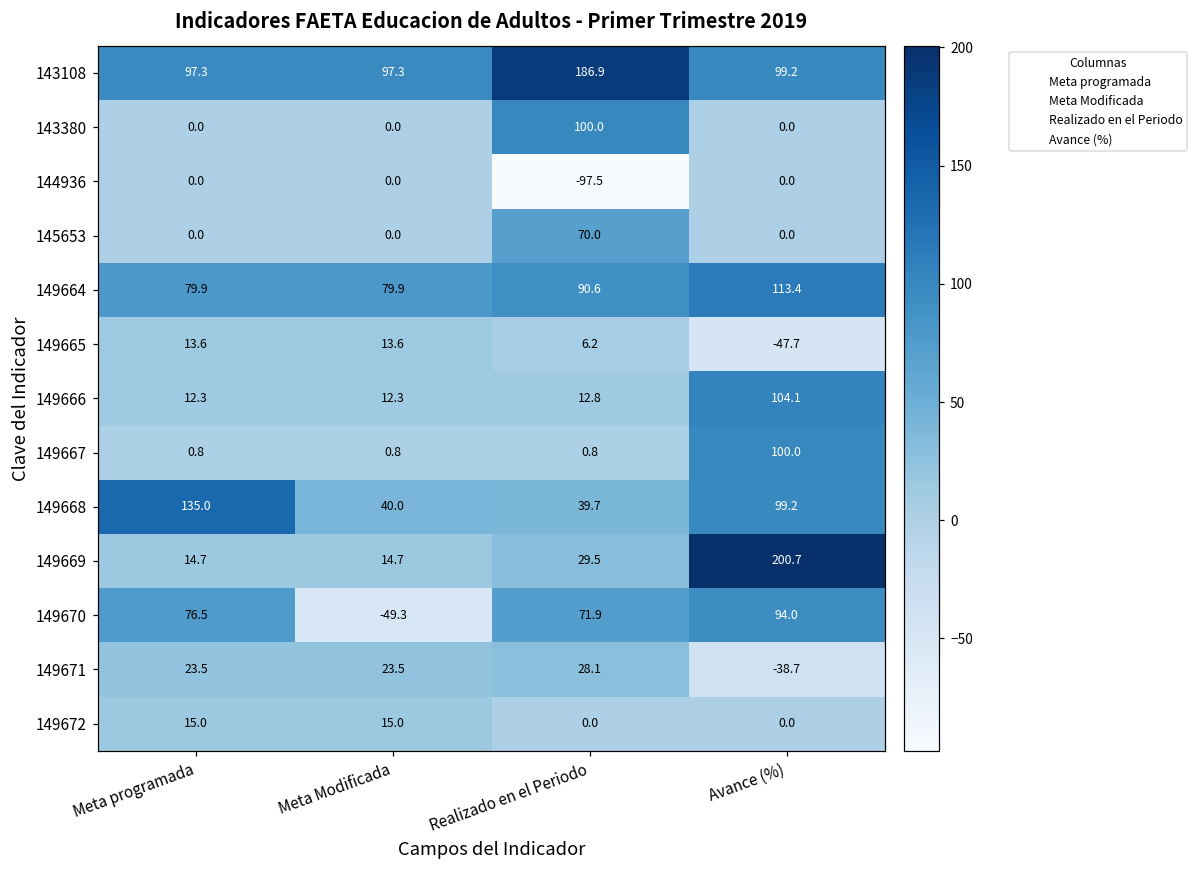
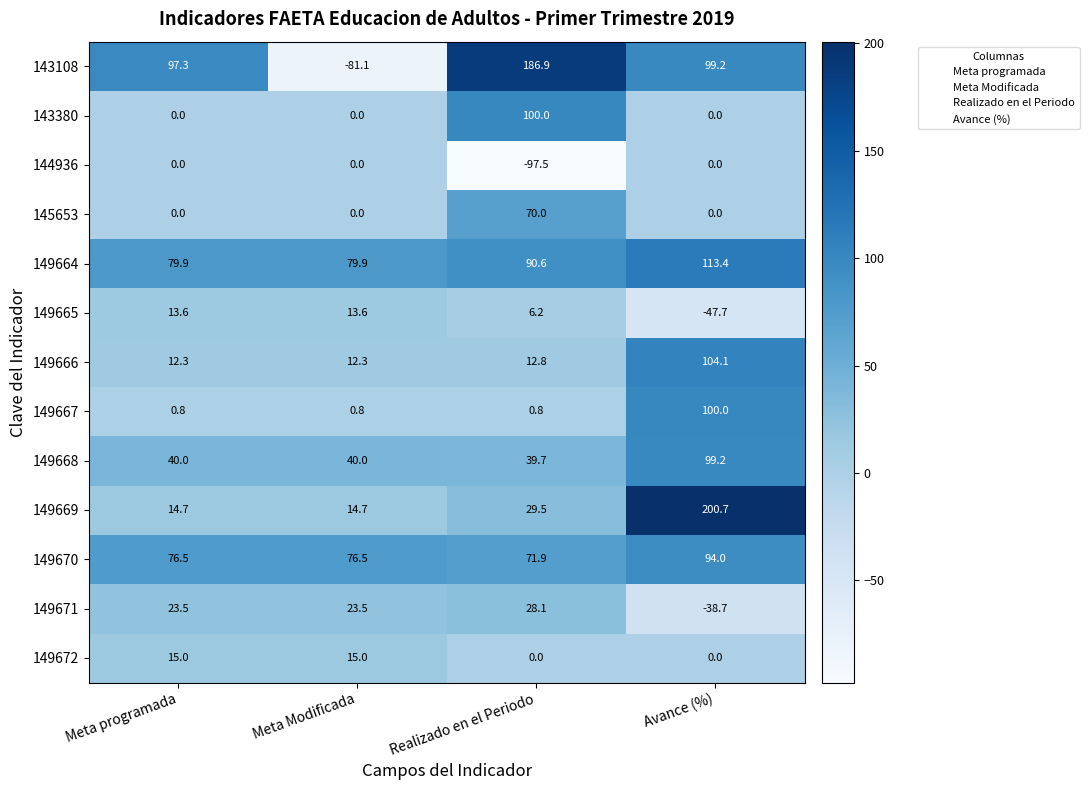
143108, Meta Modificada: 97.3 -> -81.1
149668, Meta programada: 135.0 -> 40.0
149670, Meta Modificada: -49.3 -> 76.5
